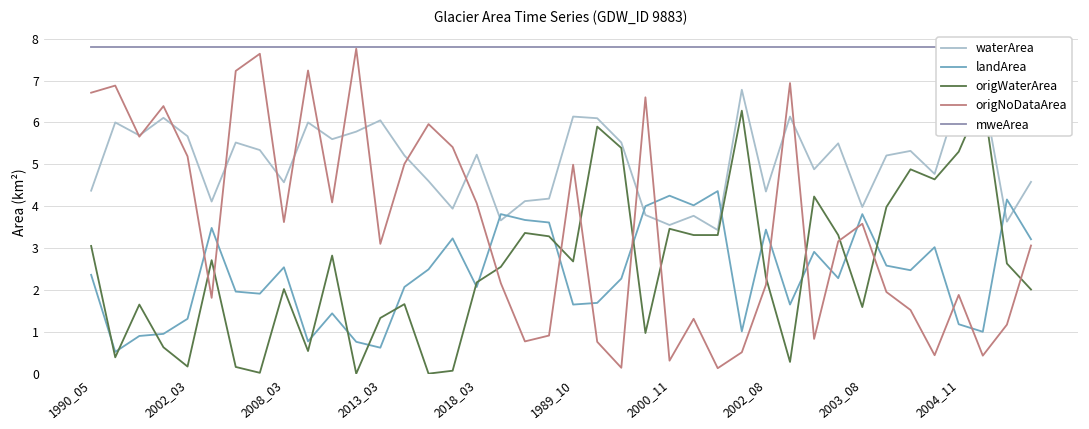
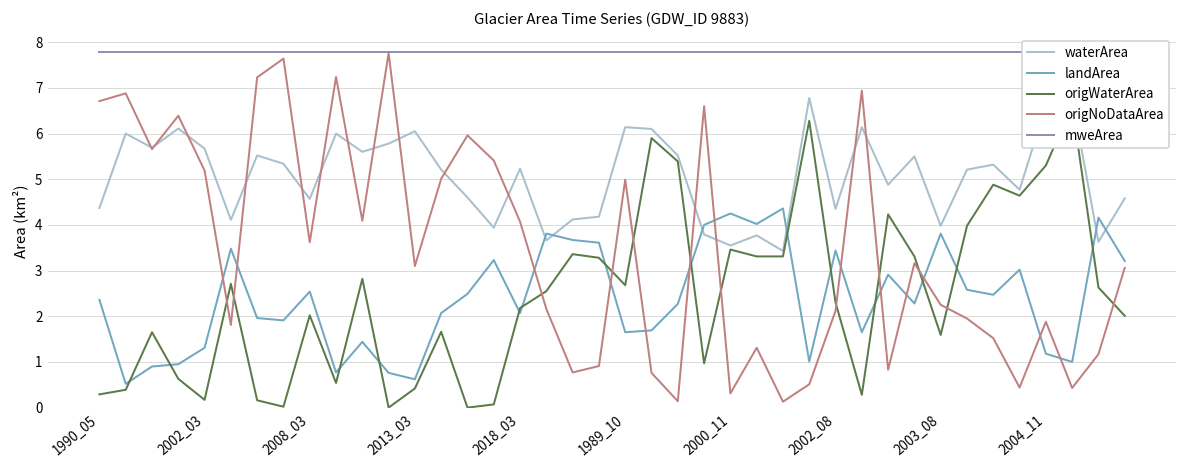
origWaterArea, 1990_05: 3.1 -> 0.3
origWaterArea, 2013_03: 1.3 -> 0.4
origNoDataArea, 2003_08: 3.6 -> 2.3
